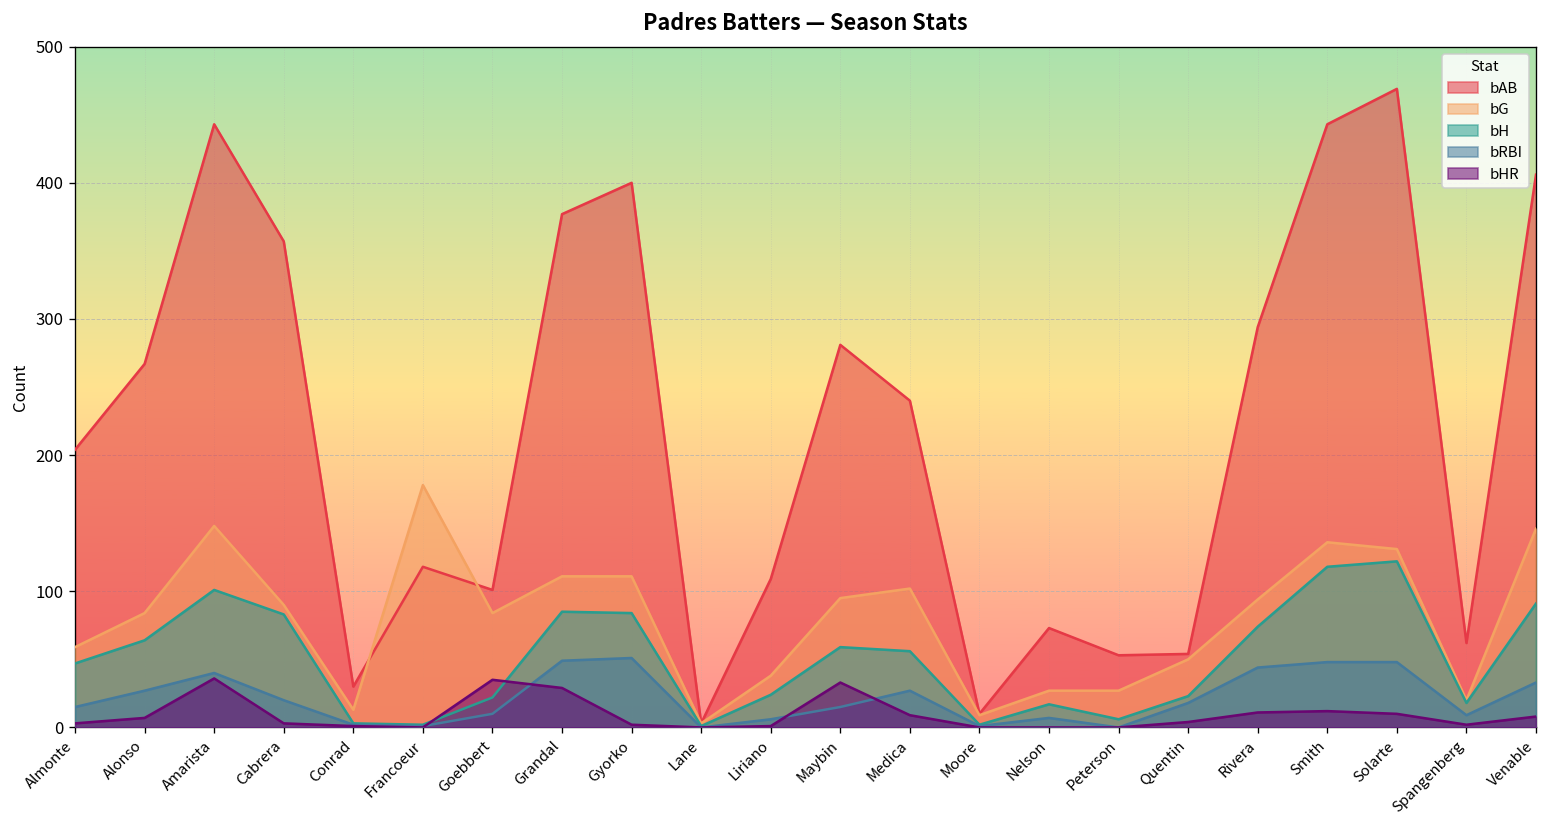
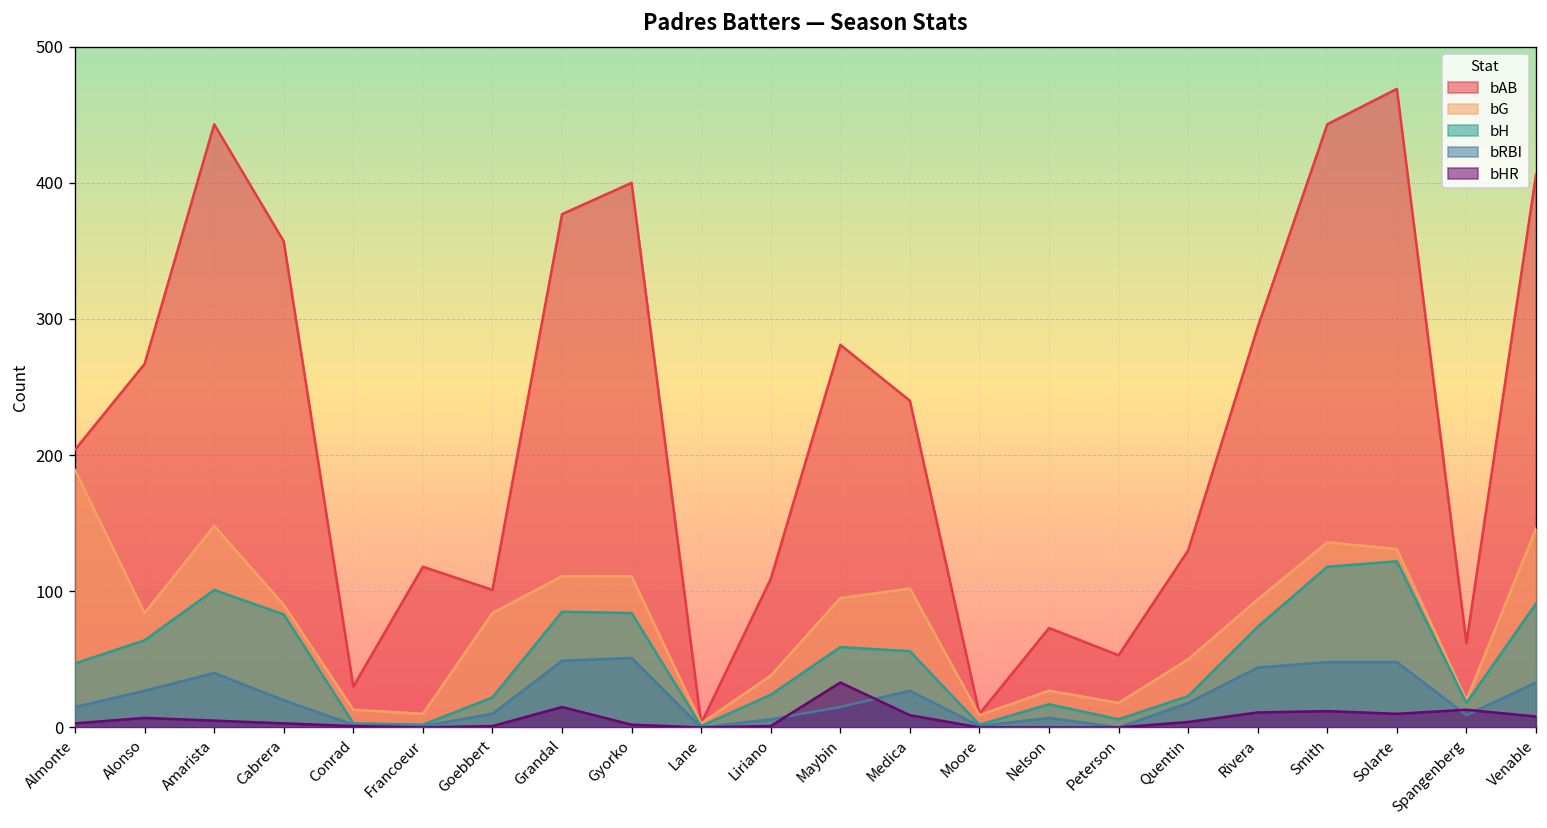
bG, Almonte: 59 -> 189
bHR, Amarista: 36 -> 5
bG, Francoeur: 178 -> 10
bHR, Goebbert: 35 -> 1
bHR, Grandal: 29 -> 15
bG, Peterson: 27 -> 18
bAB, Quentin: 54 -> 130
bHR, Spangenberg: 2 -> 13
